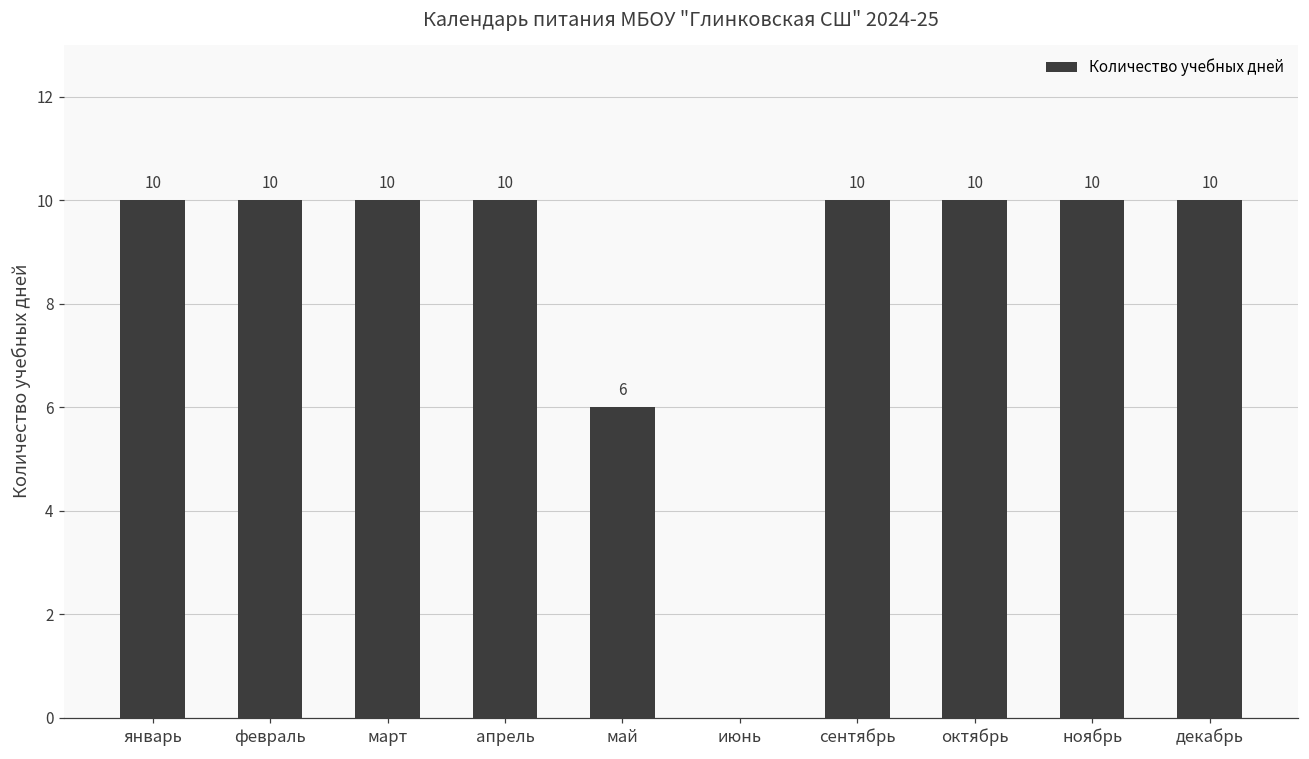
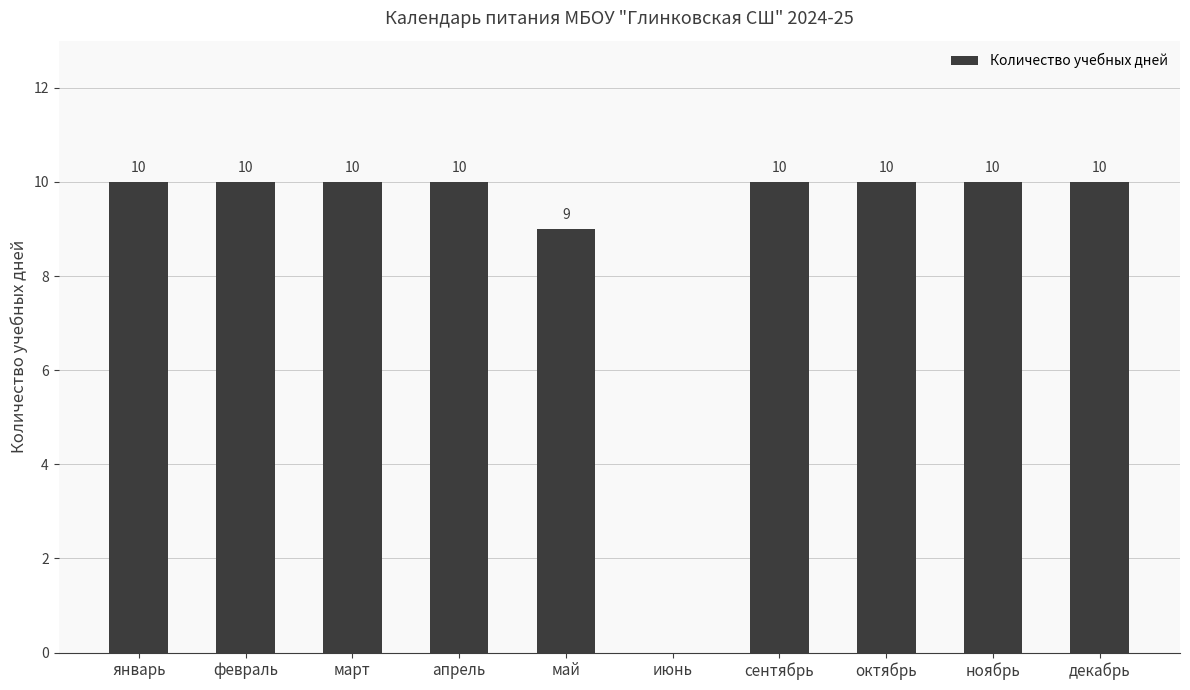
май: 6 -> 9
